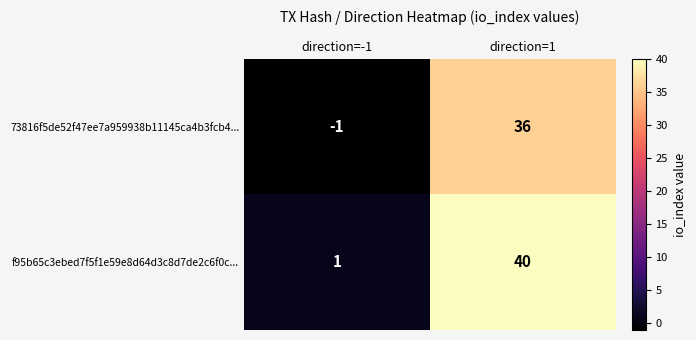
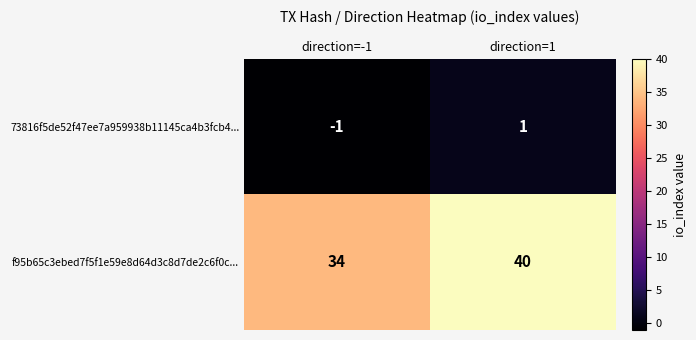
73816f5de52f47ee7a959938b11145ca4b3fcb4..., direction=1: 36 -> 1
f95b65c3ebed7f5f1e59e8d64d3c8d7de2c6f0c..., direction=-1: 1 -> 34
